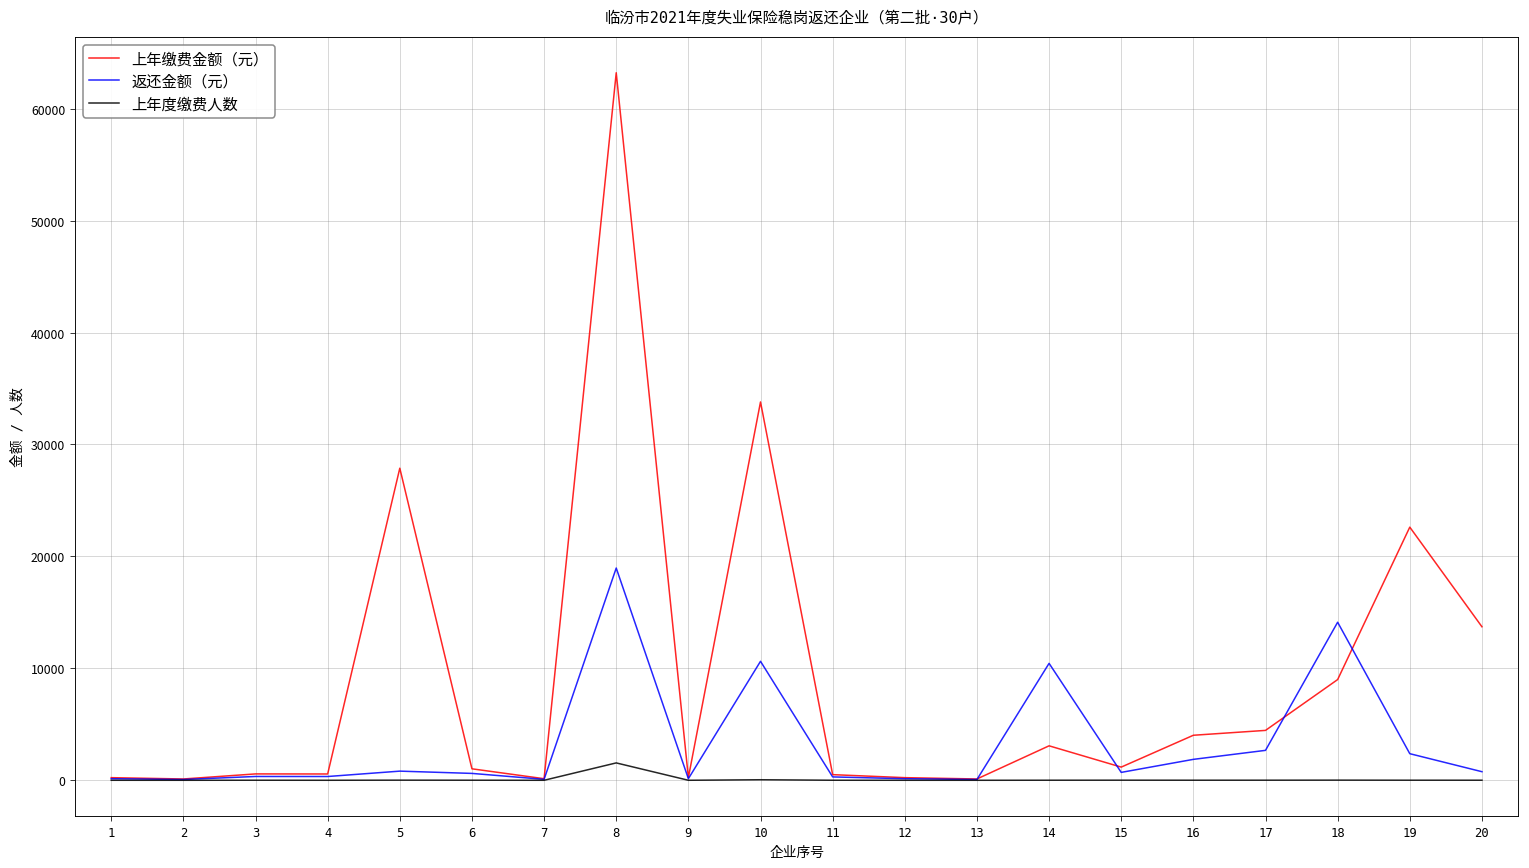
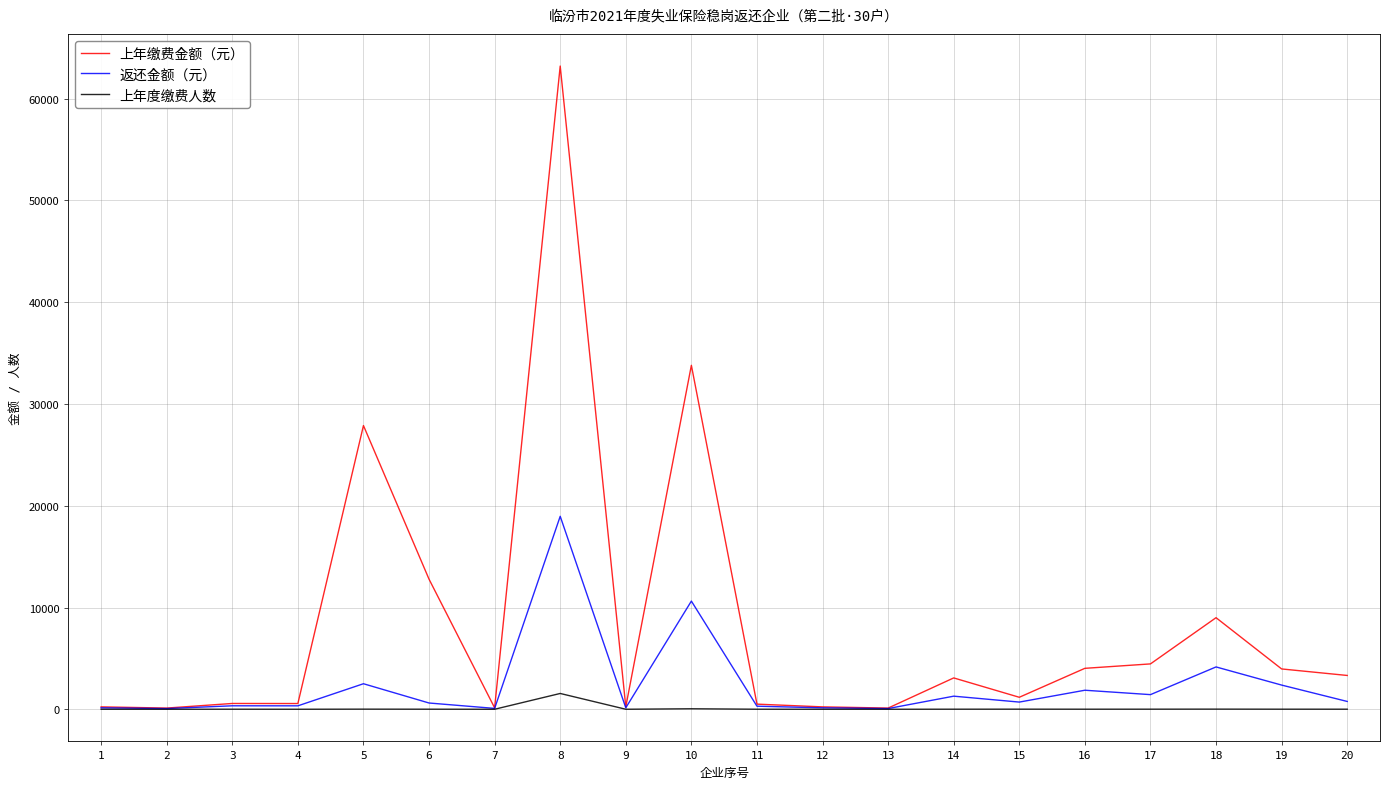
返还金额（元）, 5: 800 -> 2500
上年缴费金额（元）, 6: 1000 -> 12800
返还金额（元）, 14: 10400 -> 1300
返还金额（元）, 17: 2700 -> 1400
返还金额（元）, 18: 14100 -> 4200
上年缴费金额（元）, 19: 22600 -> 4000
上年缴费金额（元）, 20: 13700 -> 3300
